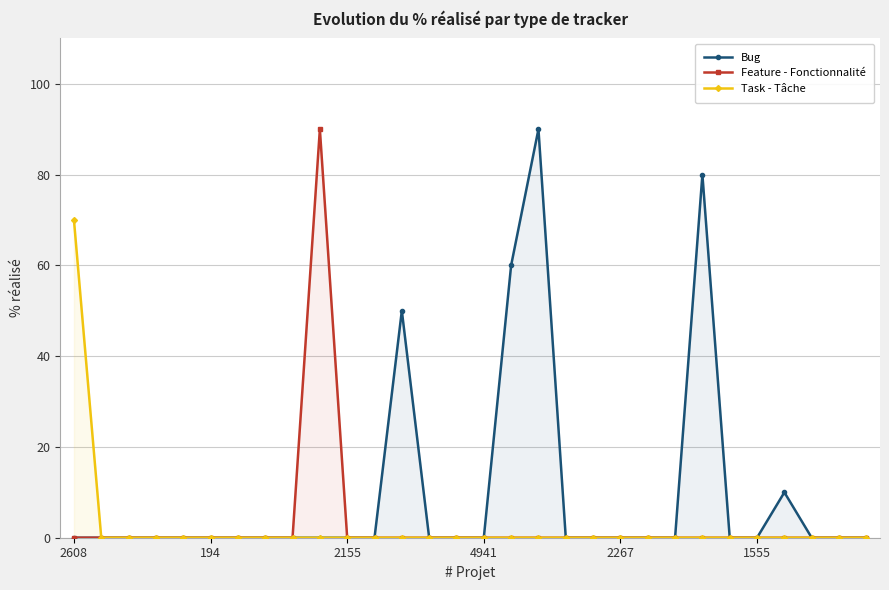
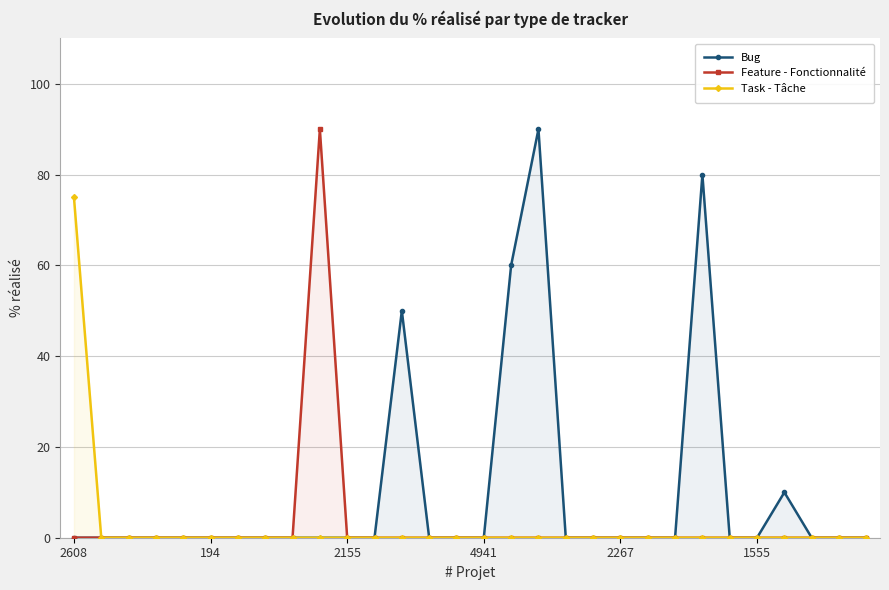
Task - Tâche, 2608: 70 -> 75
